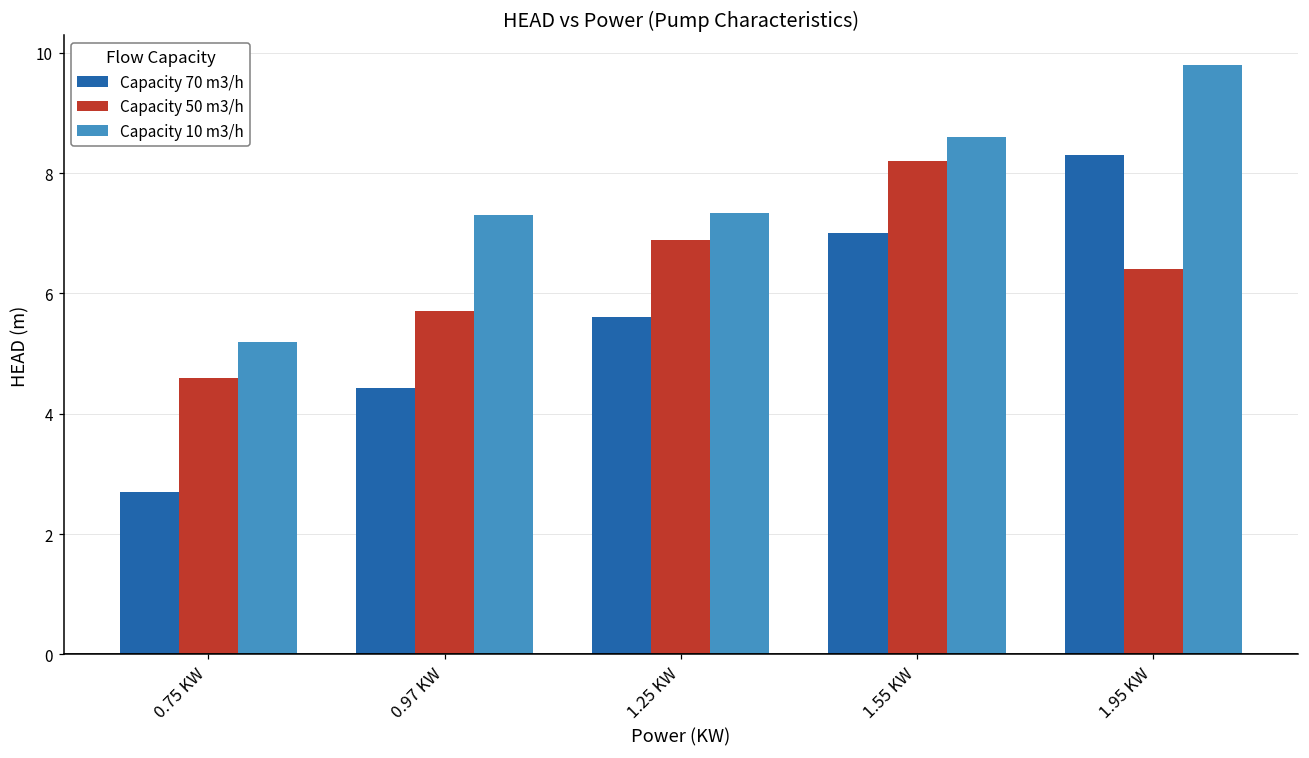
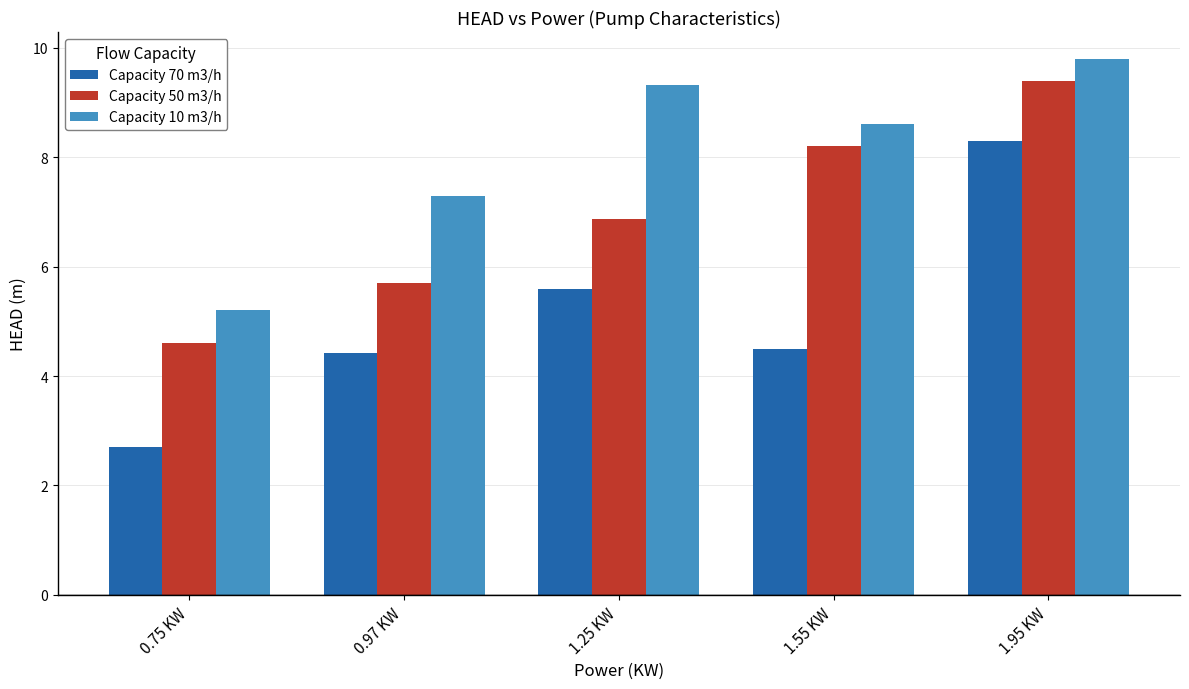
Capacity 10 m3/h, 1.25 KW: 7.3 -> 9.3
Capacity 70 m3/h, 1.55 KW: 7.0 -> 4.5
Capacity 50 m3/h, 1.95 KW: 6.4 -> 9.4
